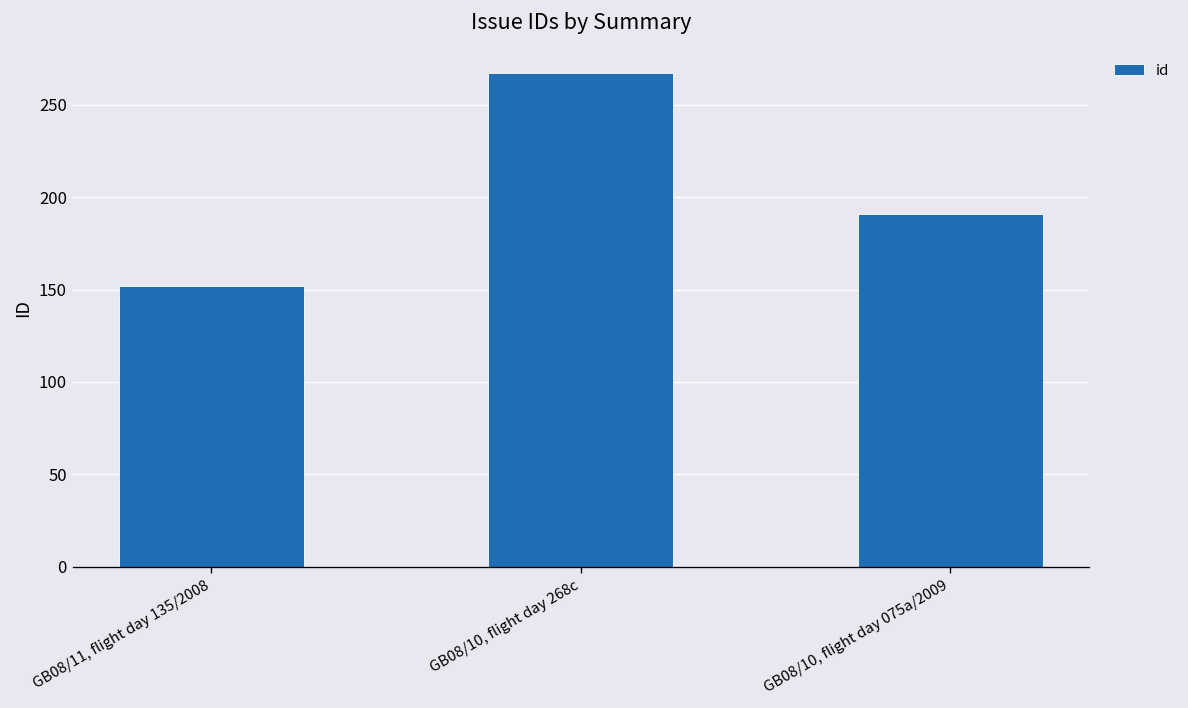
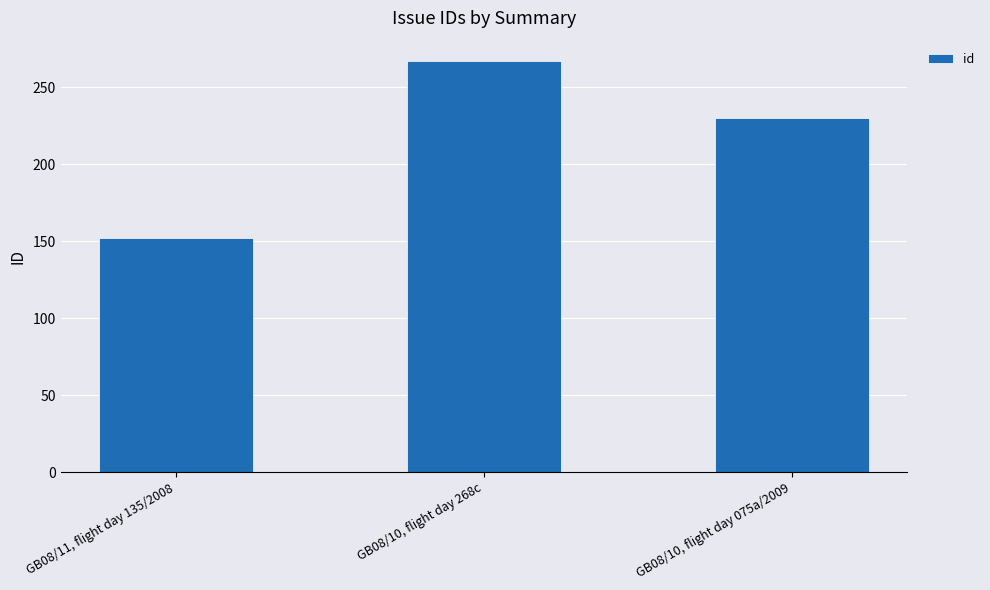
GB08/10, flight day 075a/2009: 191 -> 230
